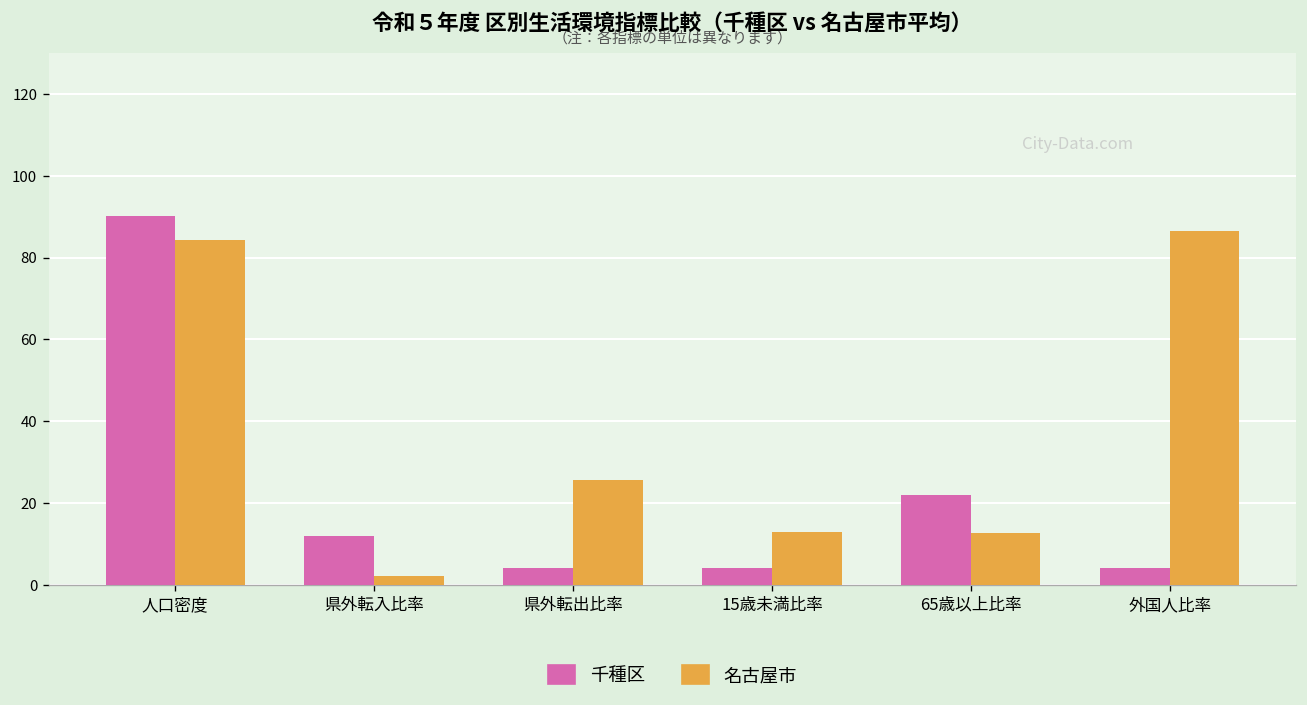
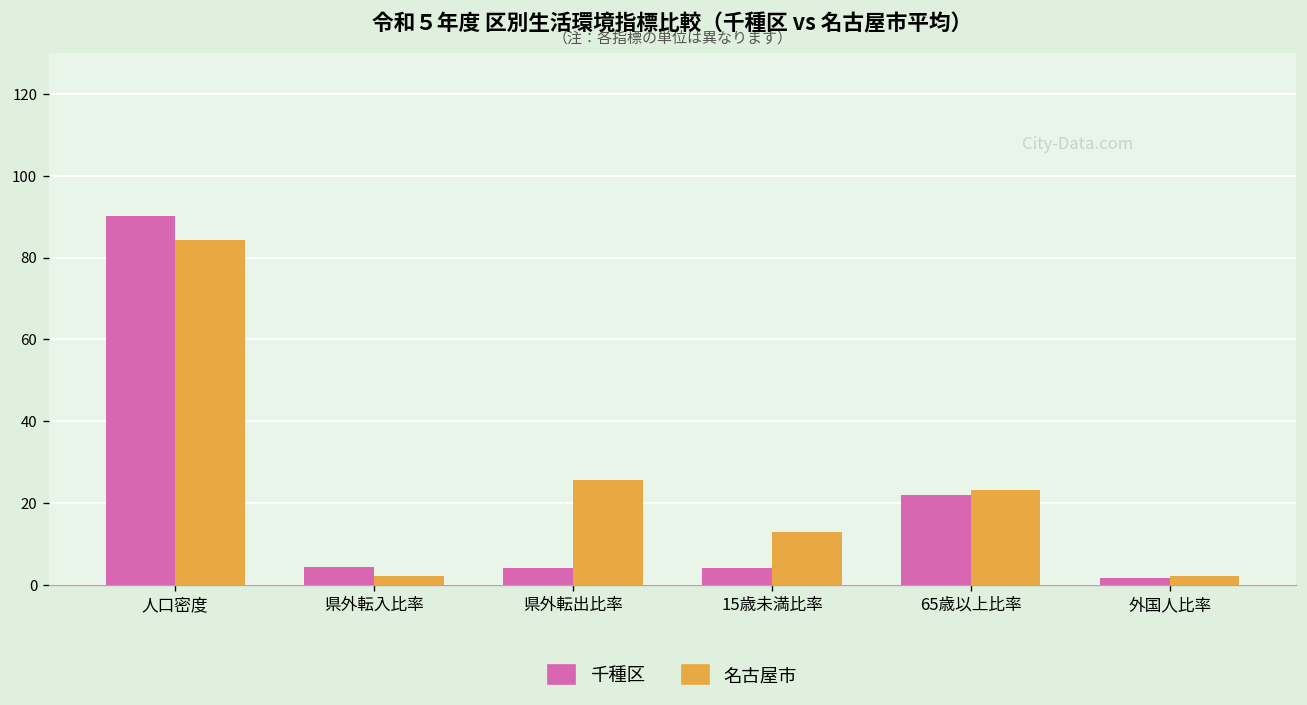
千種区, 県外転入比率: 12 -> 4
名古屋市, 65歳以上比率: 13 -> 23
千種区, 外国人比率: 4 -> 2
名古屋市, 外国人比率: 86 -> 2
